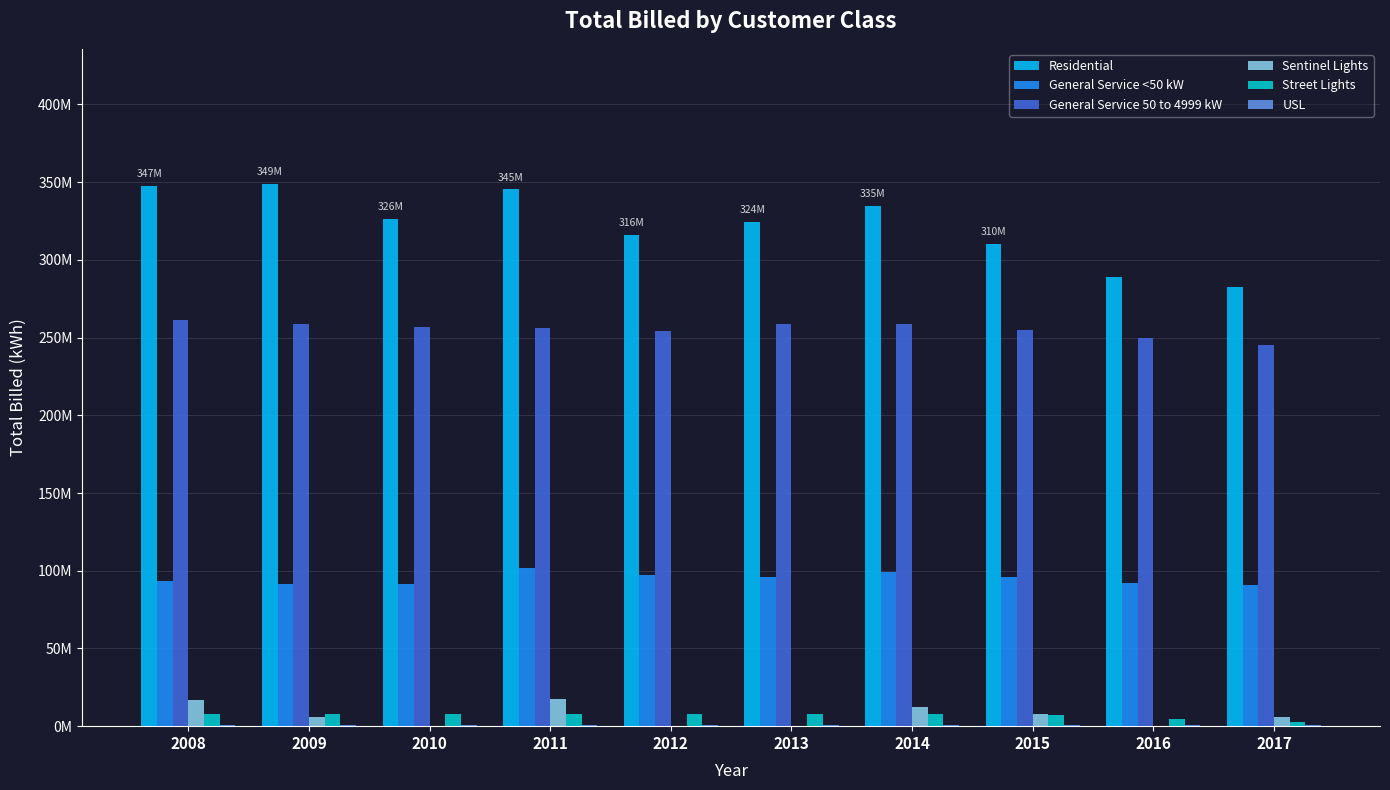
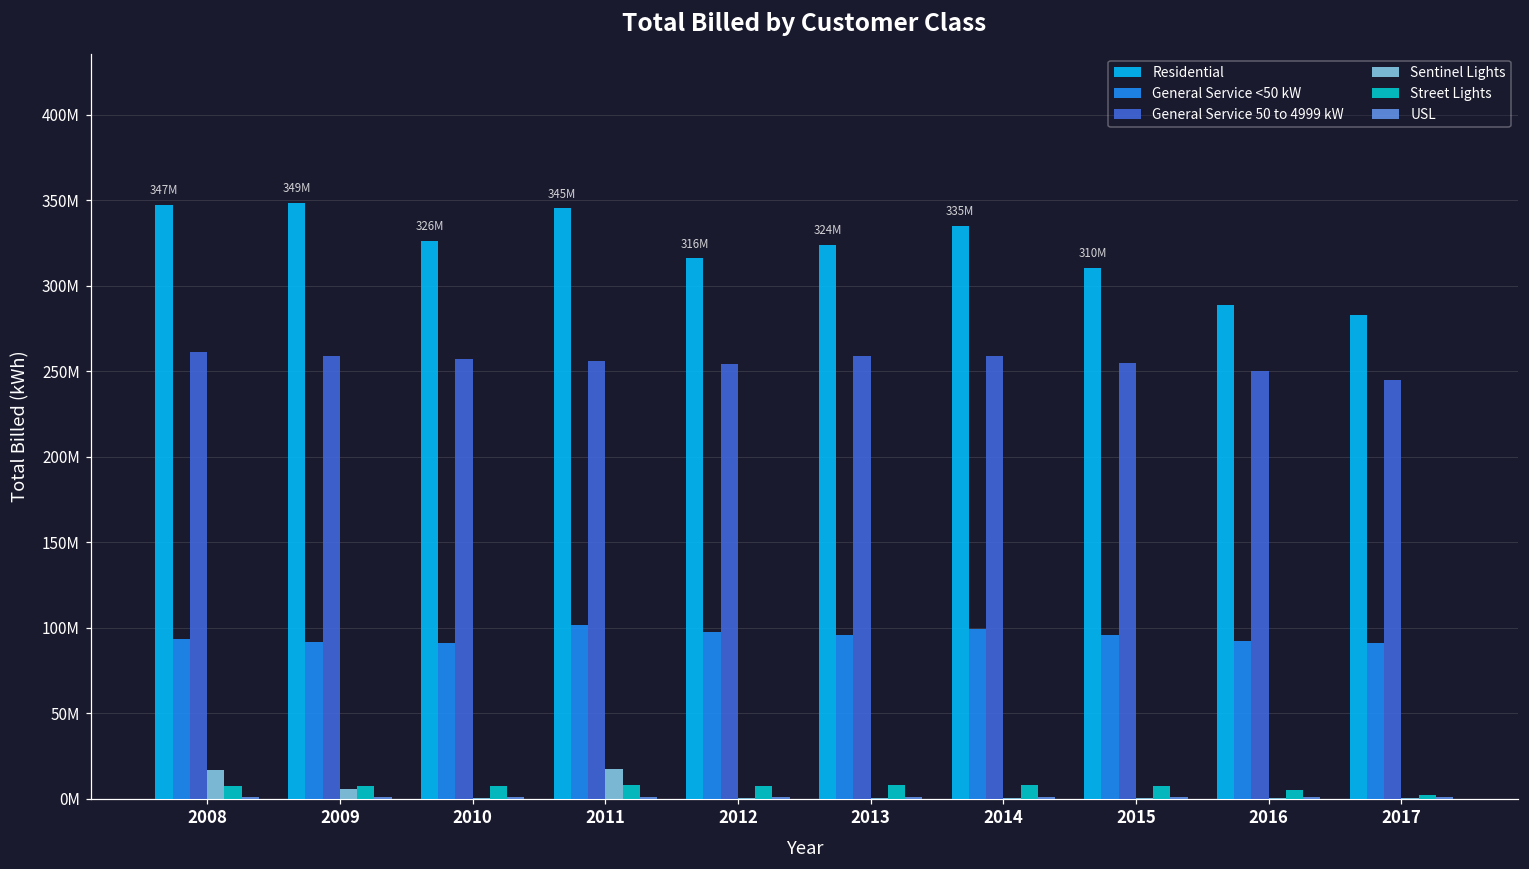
Sentinel Lights, 2014: 12000000 -> 0
Sentinel Lights, 2015: 8000000 -> 0
Sentinel Lights, 2017: 6000000 -> 0
